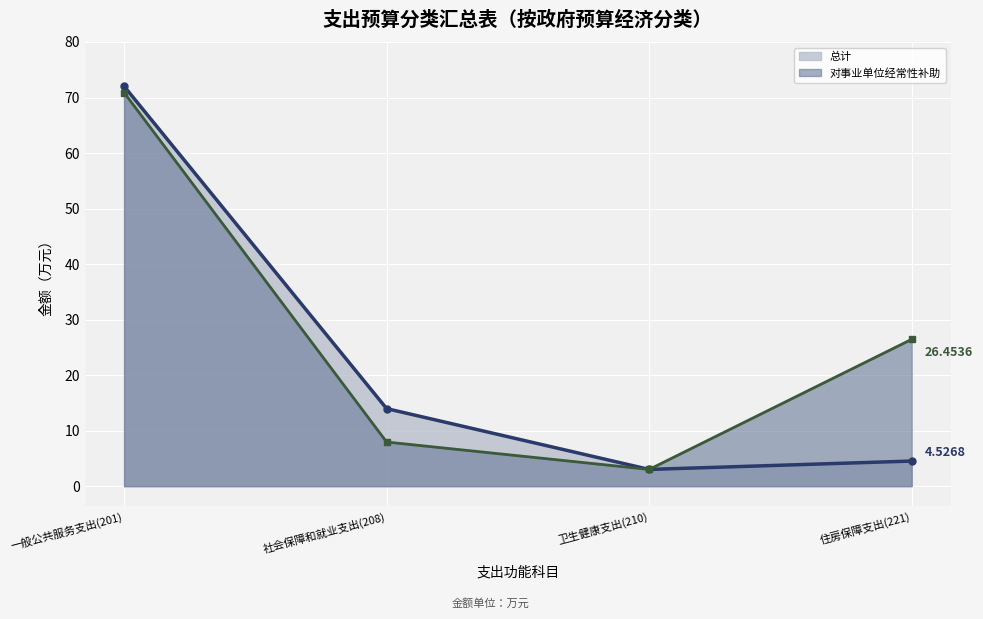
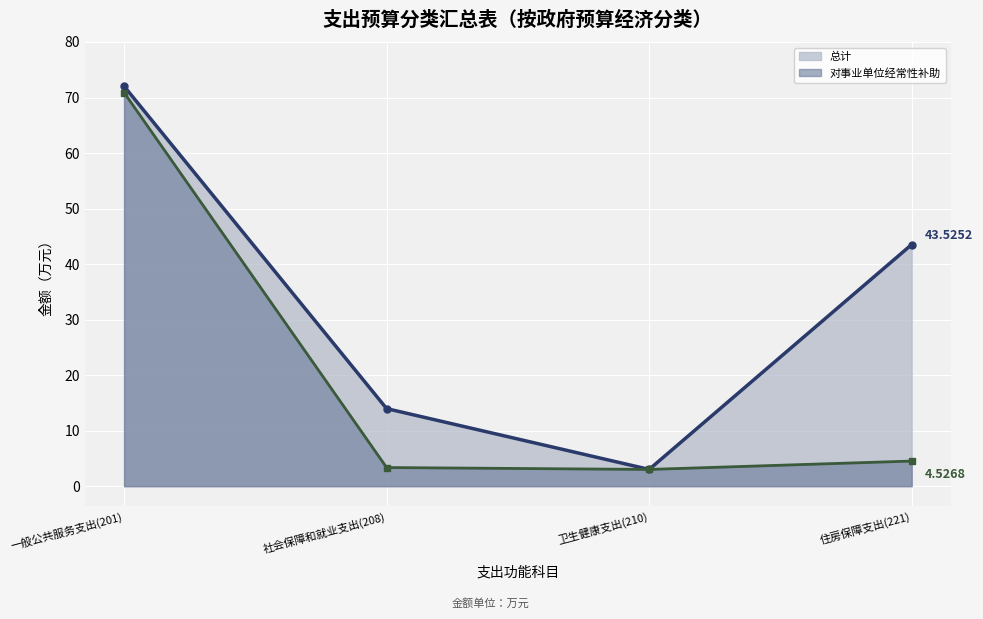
对事业单位经常性补助, 社会保障和就业支出(208): 8 -> 3
总计, 住房保障支出(221): 4.5268 -> 43.5252
对事业单位经常性补助, 住房保障支出(221): 26.4536 -> 4.5268
